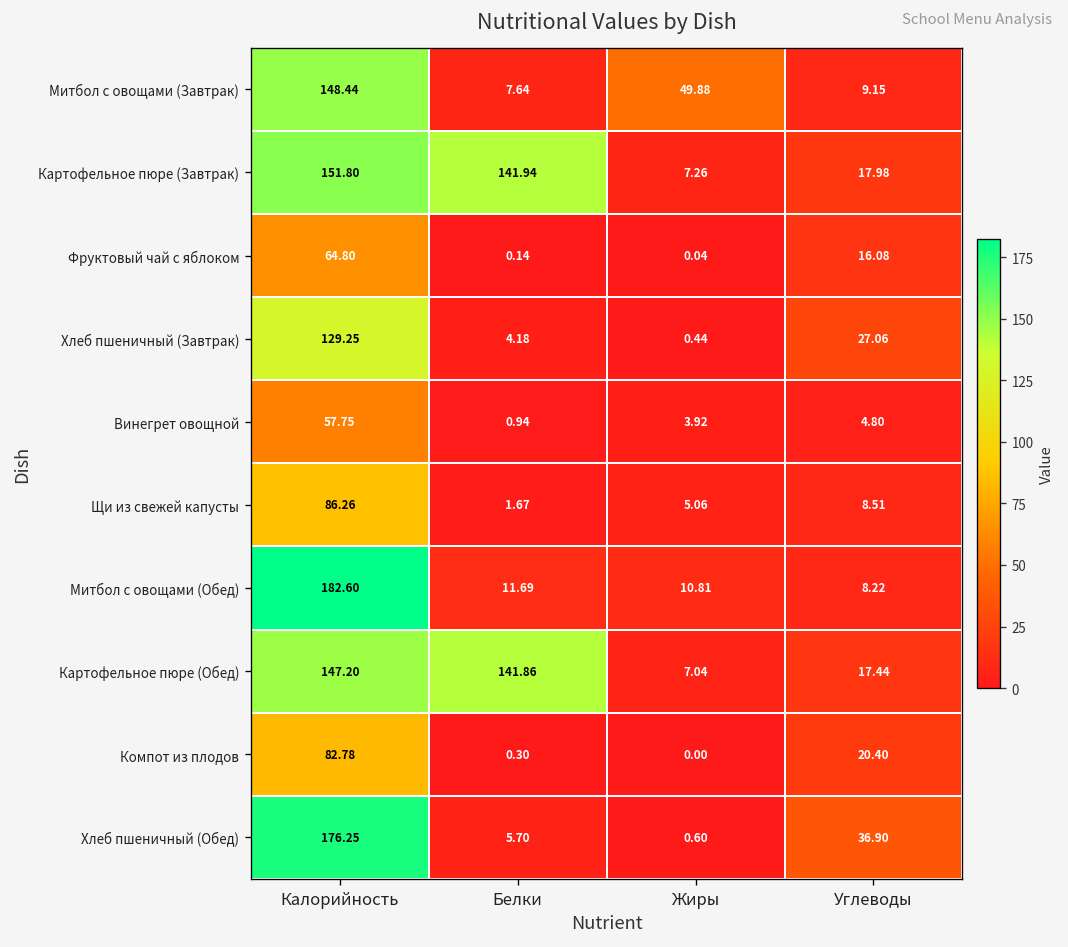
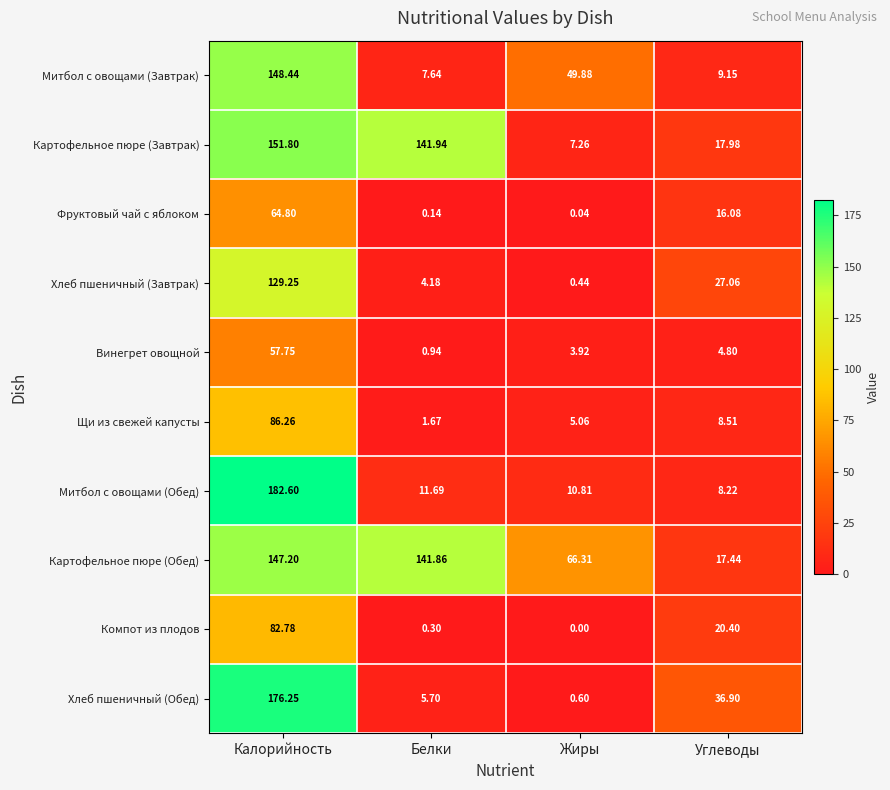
Картофельное пюре (Обед), Жиры: 7.04 -> 66.31
